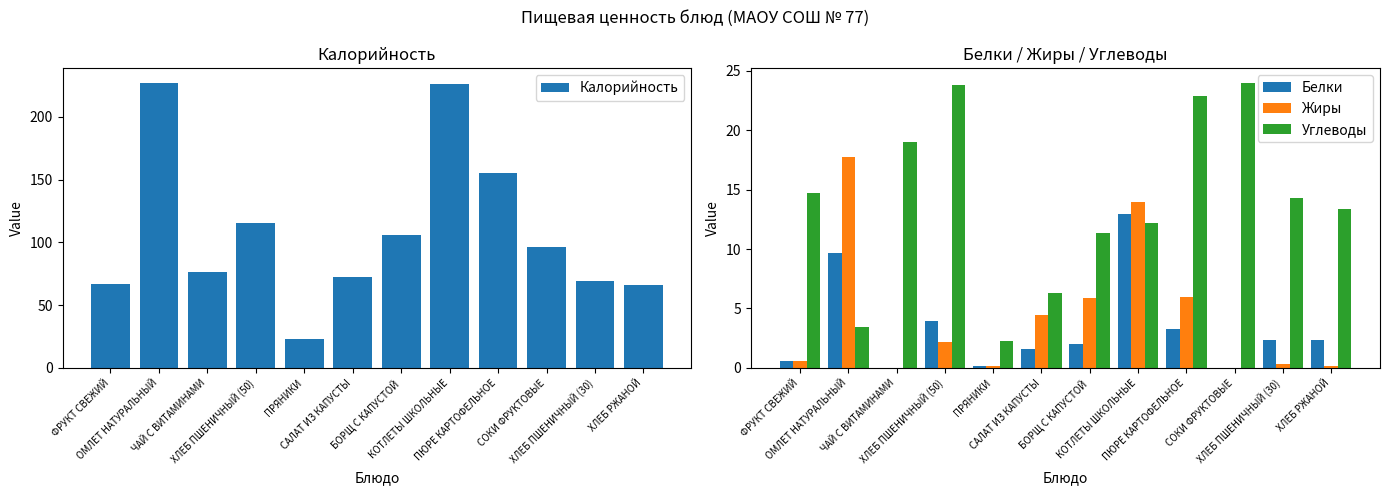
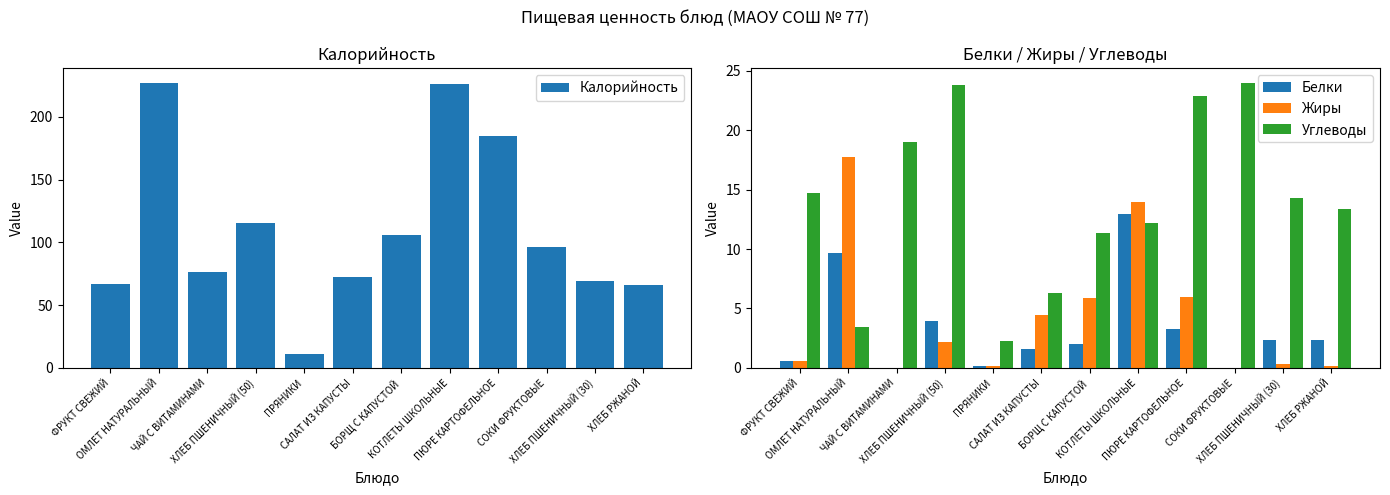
Калорийность, ПРЯНИКИ: 23 -> 11
Калорийность, ПЮРЕ КАРТОФЕЛЬНОЕ: 155 -> 184
